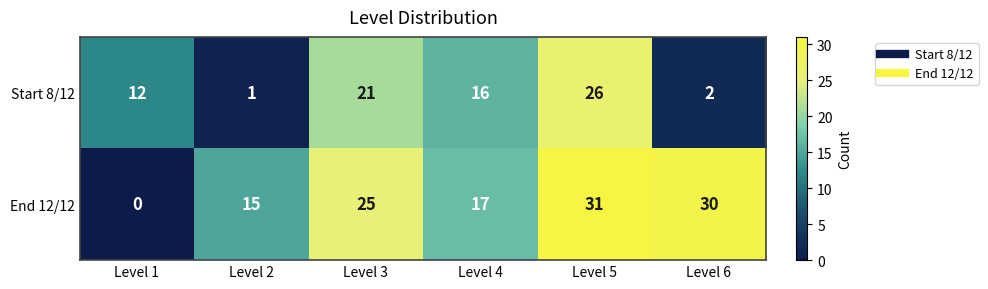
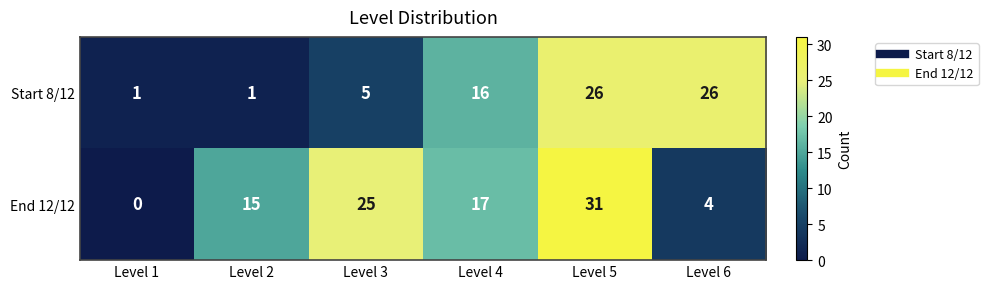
Start 8/12, Level 1: 12 -> 1
Start 8/12, Level 3: 21 -> 5
Start 8/12, Level 6: 2 -> 26
End 12/12, Level 6: 30 -> 4
